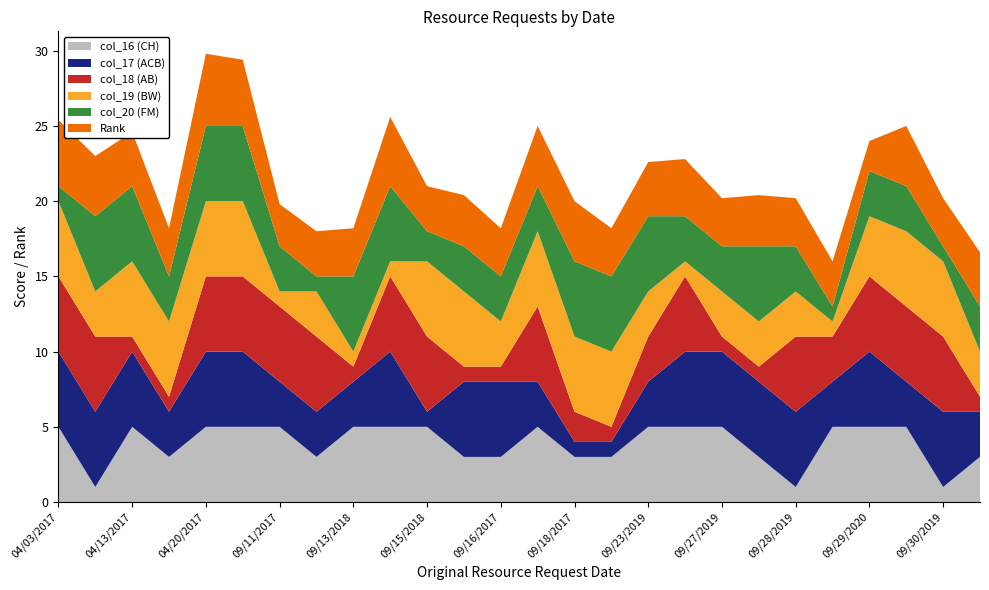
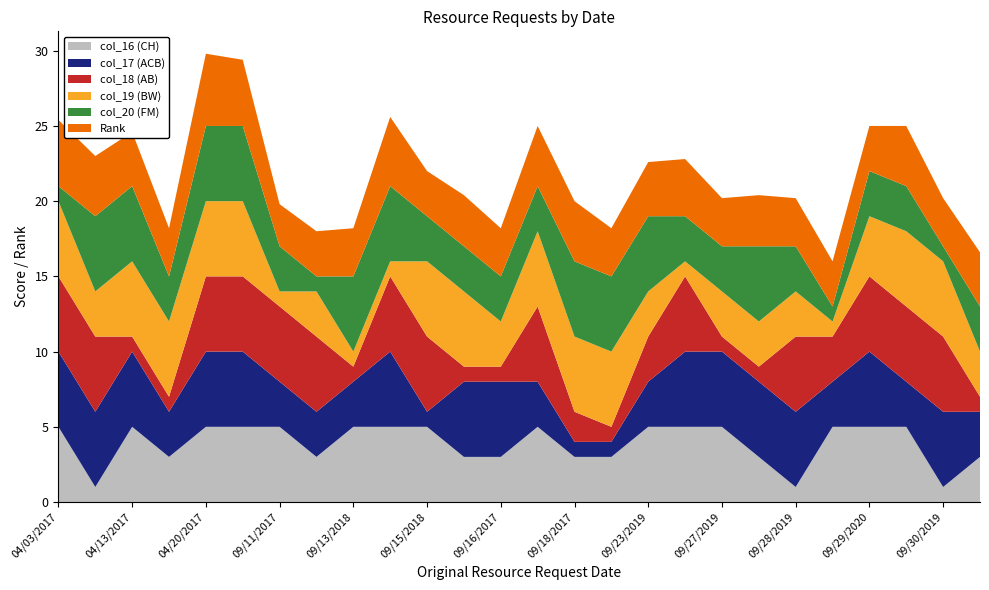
col_20 (FM), 09/15/2018: 2 -> 3
Rank, 09/29/2020: 2 -> 3
